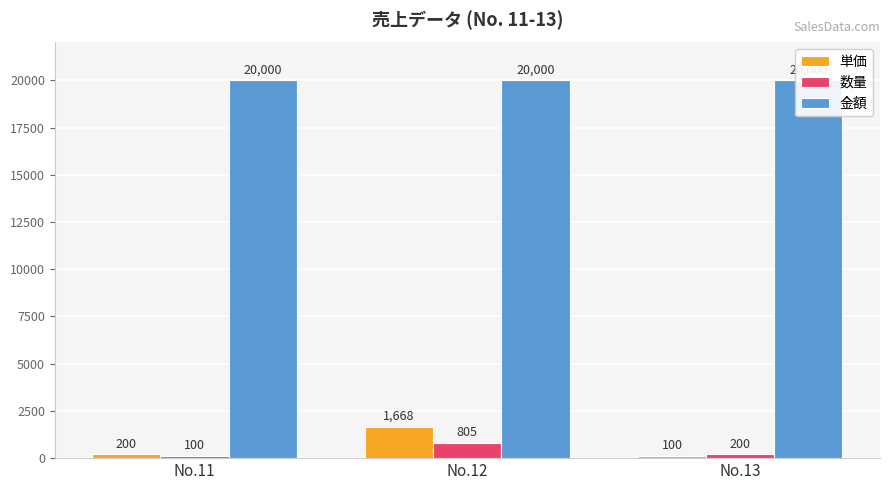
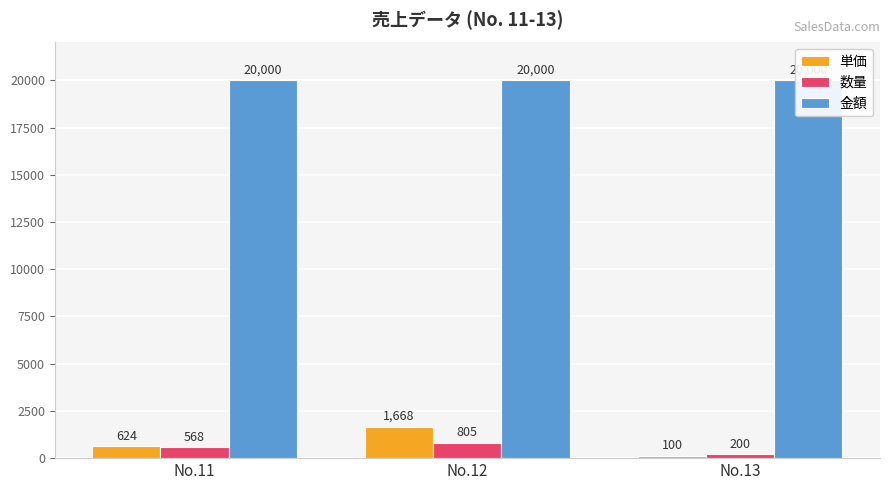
単価, No.11: 200 -> 624
数量, No.11: 100 -> 568
